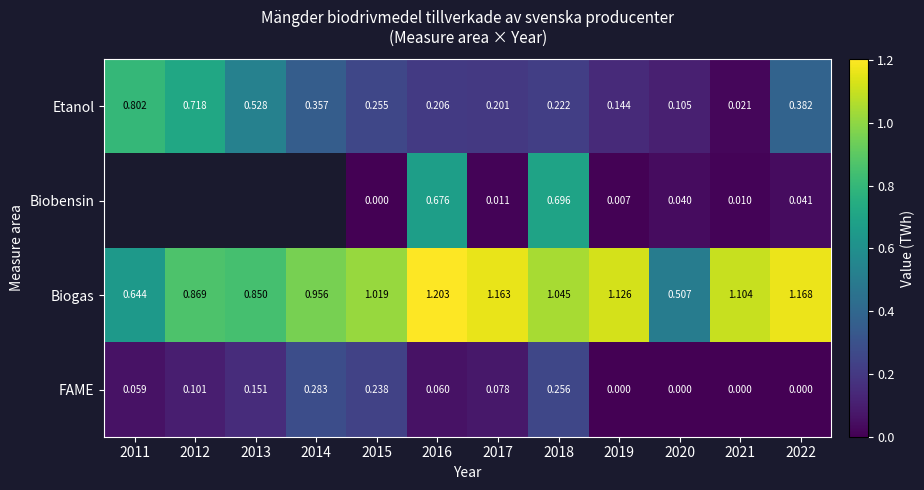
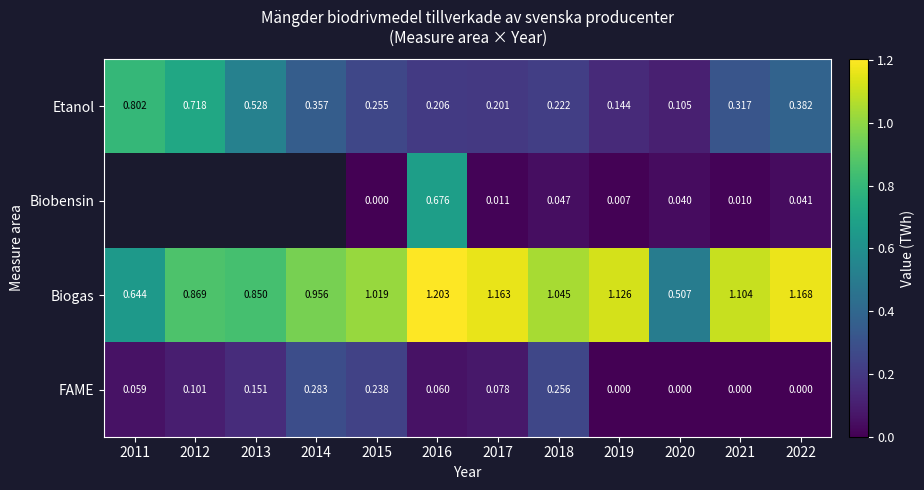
Etanol, 2021: 0.021 -> 0.317
Biobensin, 2018: 0.696 -> 0.047
